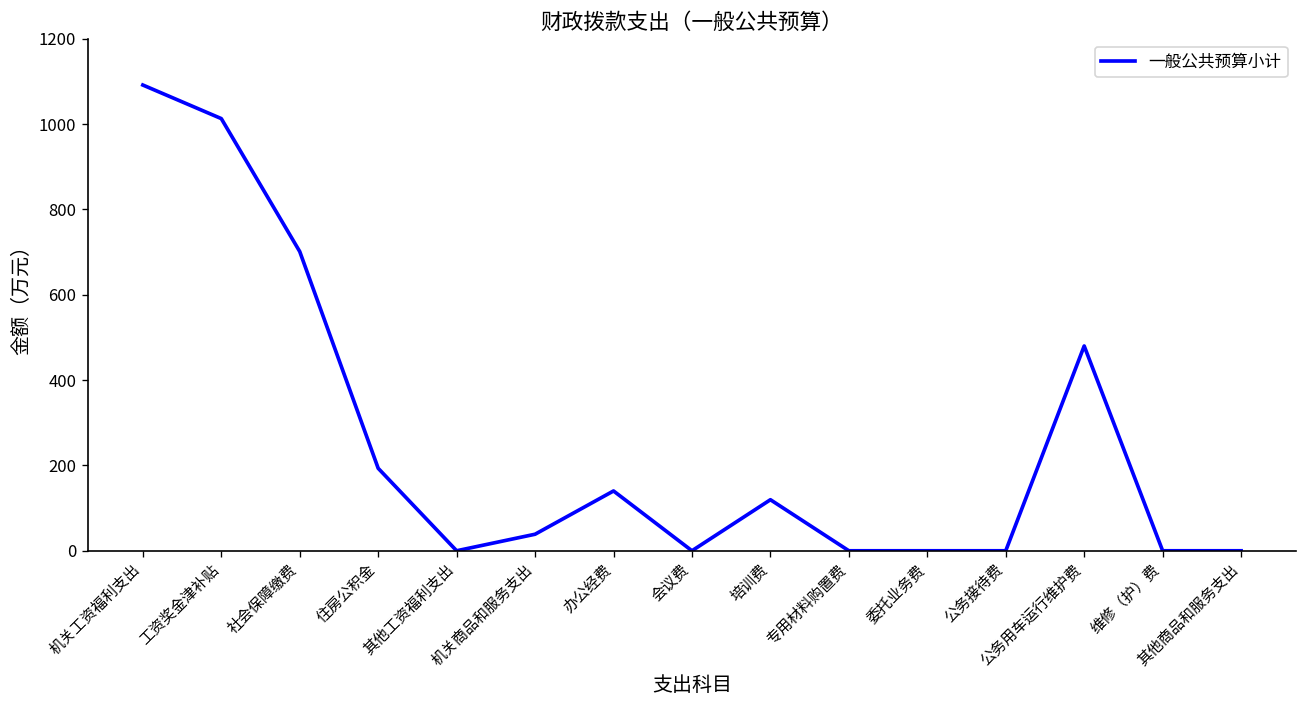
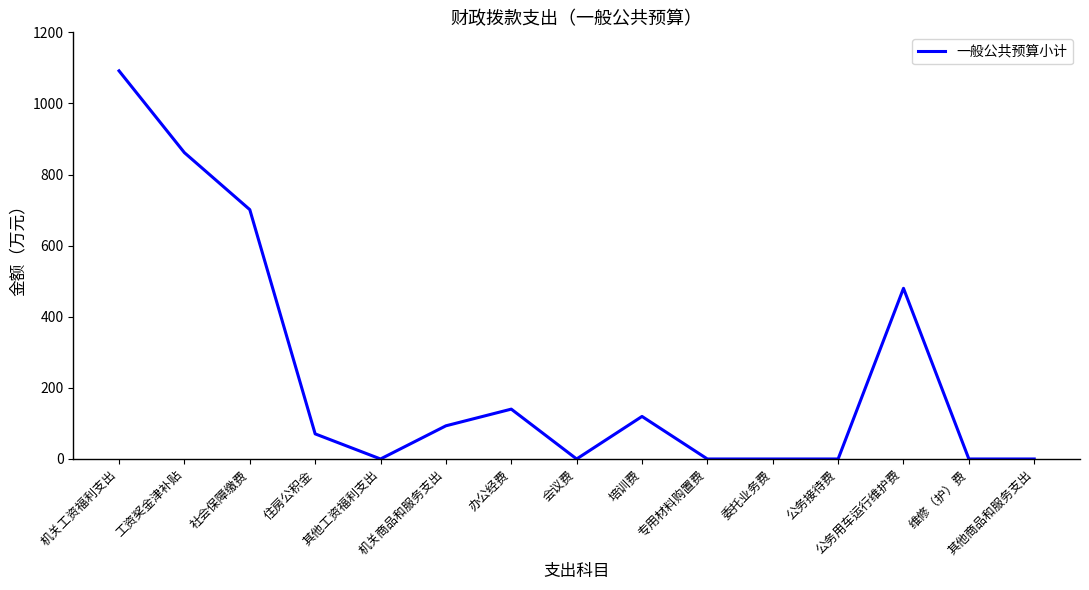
工资奖金津补贴: 1010 -> 860
住房公积金: 190 -> 70
机关商品和服务支出: 40 -> 90
